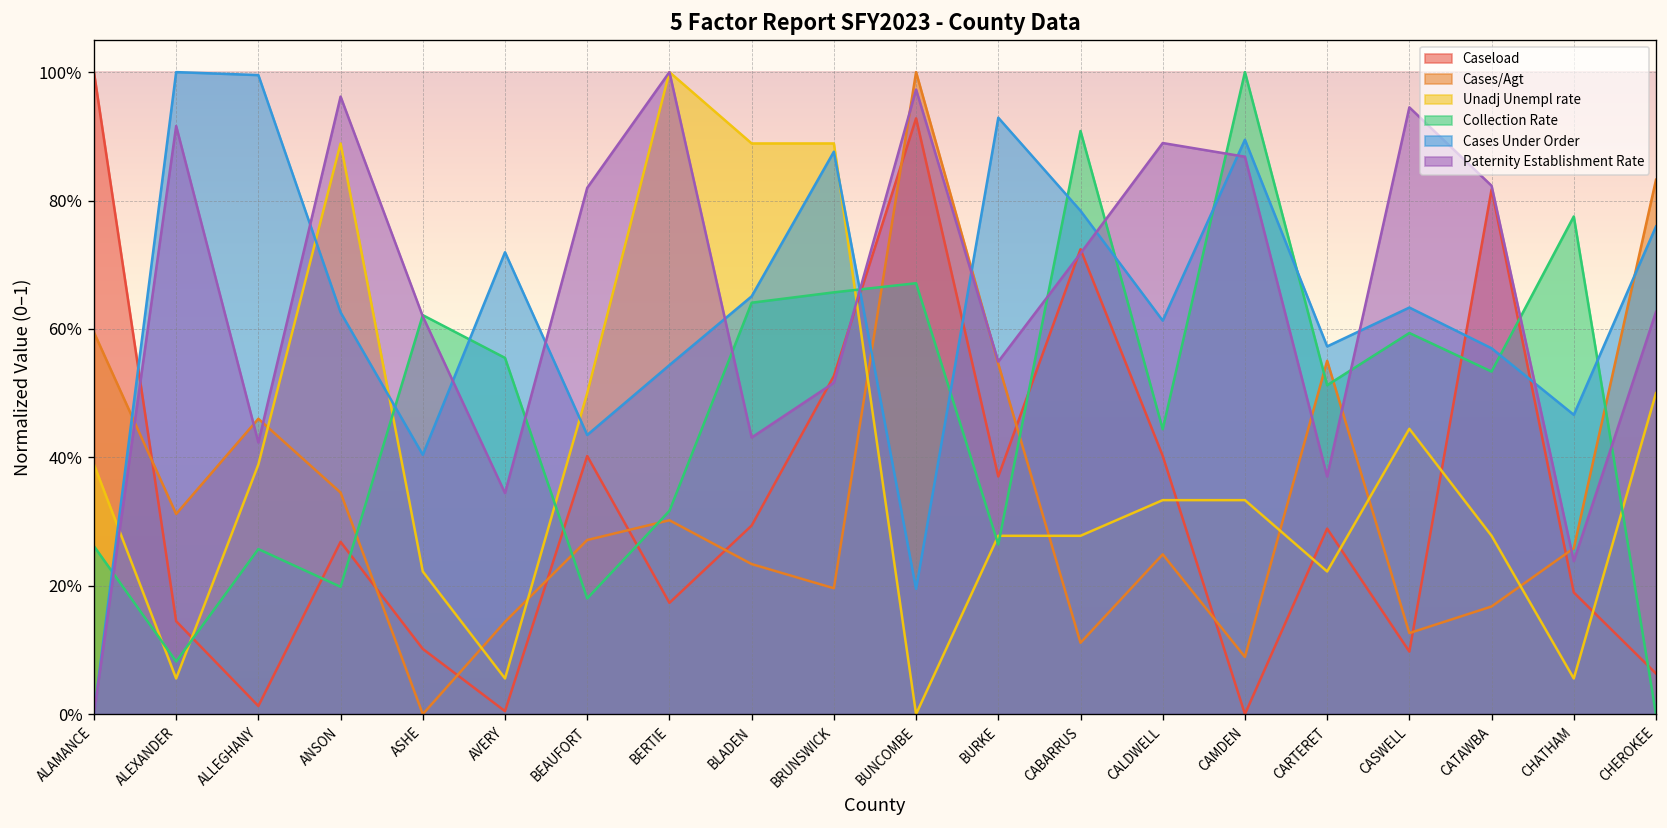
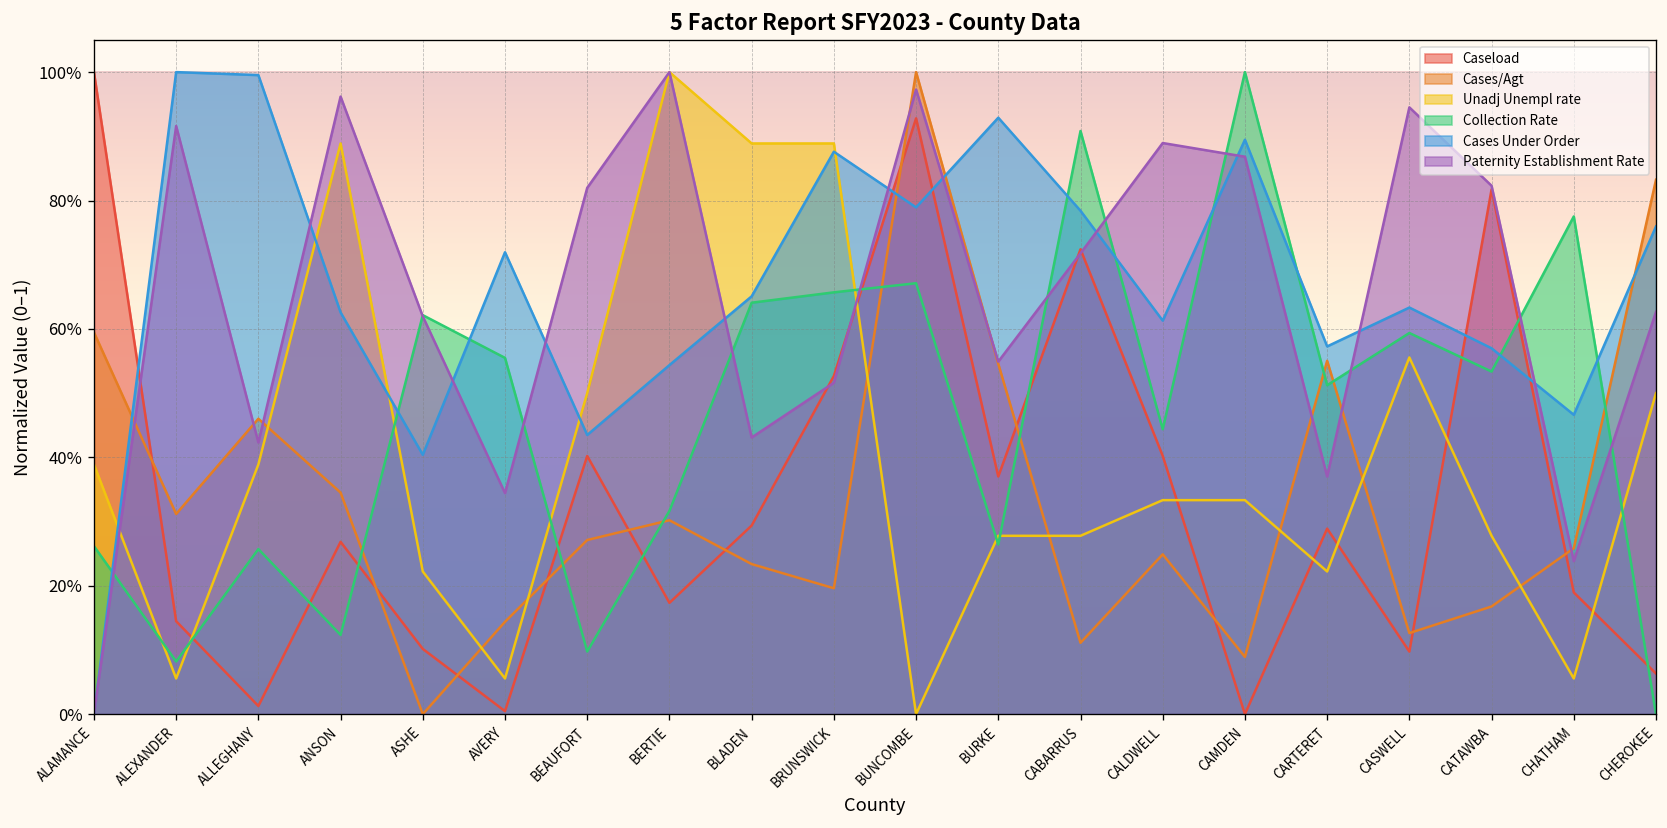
Collection Rate, ANSON: 20% -> 12%
Collection Rate, BEAUFORT: 18% -> 10%
Cases Under Order, BUNCOMBE: 19% -> 79%
Unadj Unempl rate, CASWELL: 44% -> 56%
